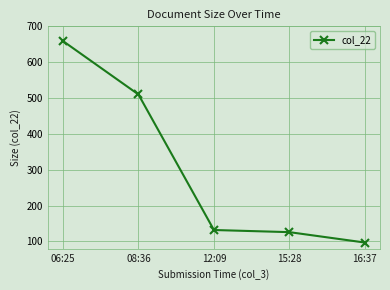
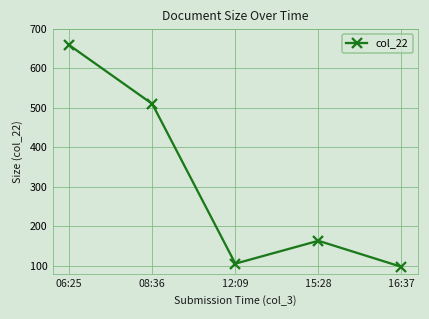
12:09: 130 -> 110
15:28: 130 -> 160
